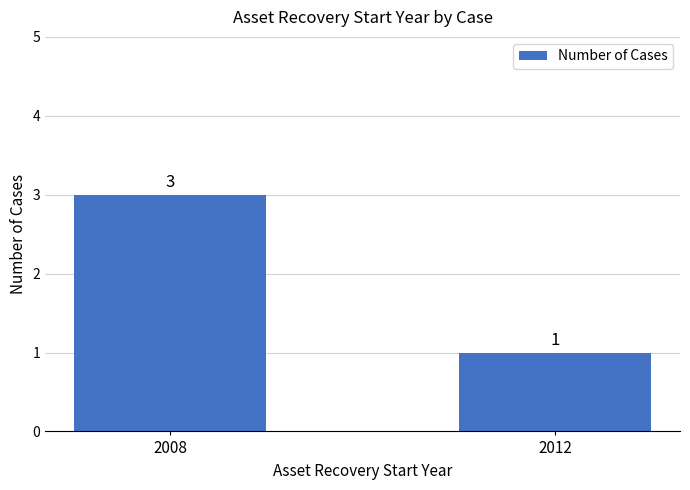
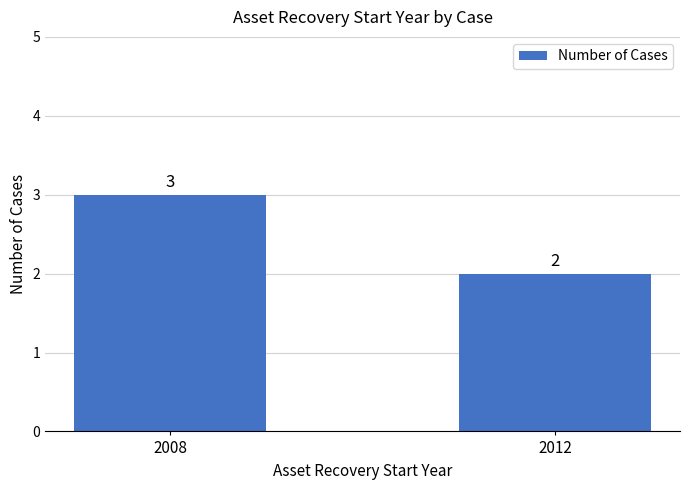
2012: 1 -> 2
